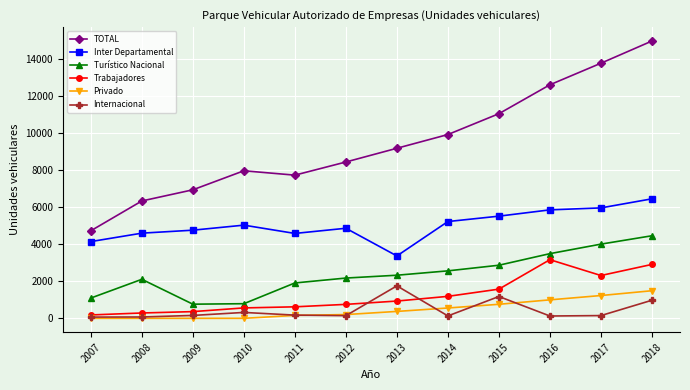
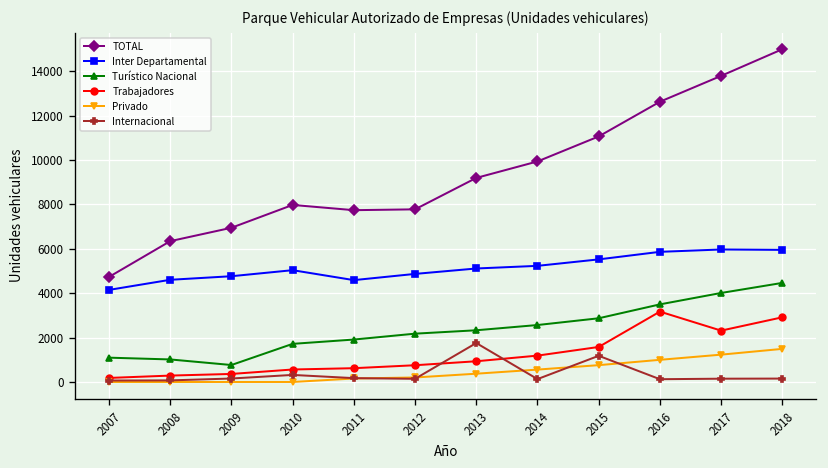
Turístico Nacional, 2008: 2100 -> 1000
Turístico Nacional, 2010: 800 -> 1700
TOTAL, 2012: 8400 -> 7800
Inter Departamental, 2013: 3400 -> 5100
Inter Departamental, 2018: 6500 -> 5900
Internacional, 2018: 1000 -> 200
